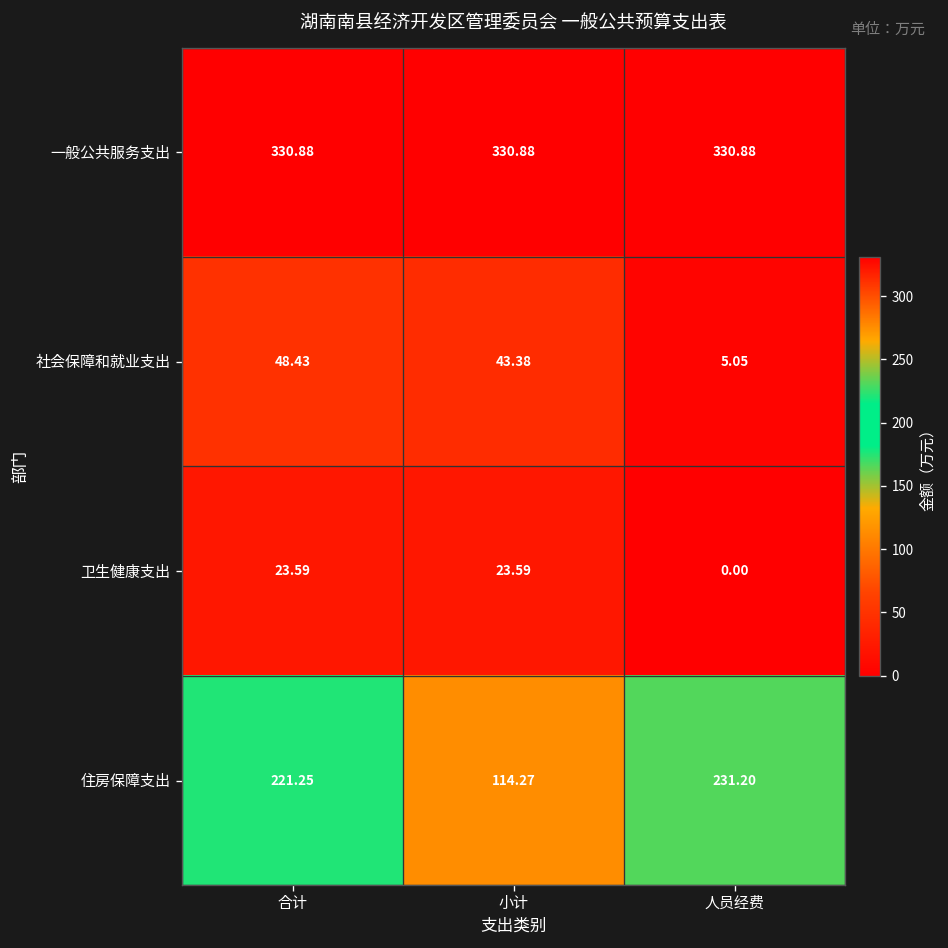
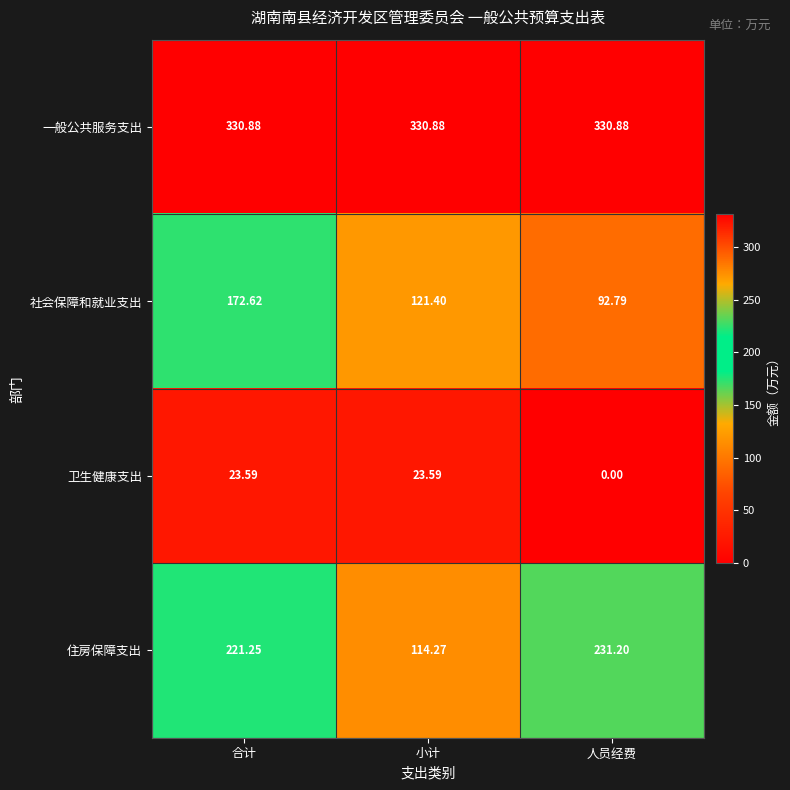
社会保障和就业支出, 合计: 48.43 -> 172.62
社会保障和就业支出, 小计: 43.38 -> 121.40
社会保障和就业支出, 人员经费: 5.05 -> 92.79
